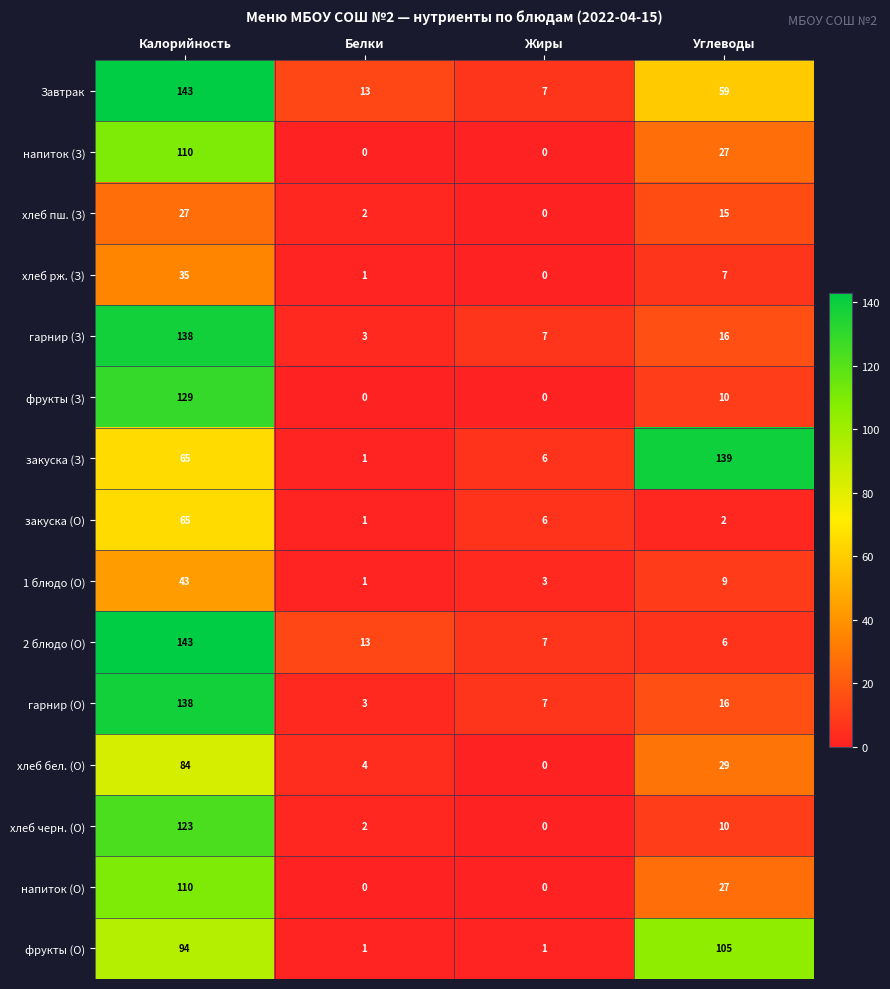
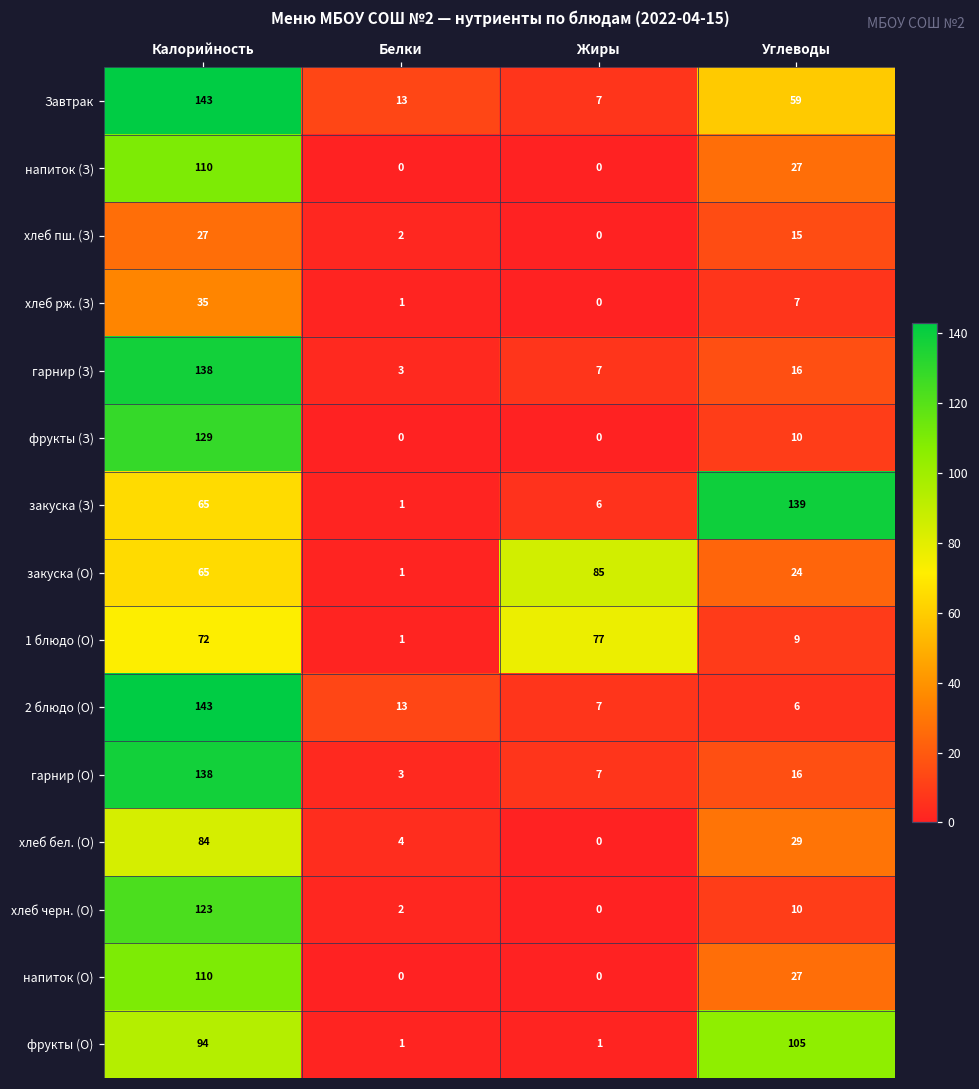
закуска (О), Жиры: 6 -> 85
закуска (О), Углеводы: 2 -> 24
1 блюдо (О), Калорийность: 43 -> 72
1 блюдо (О), Жиры: 3 -> 77
